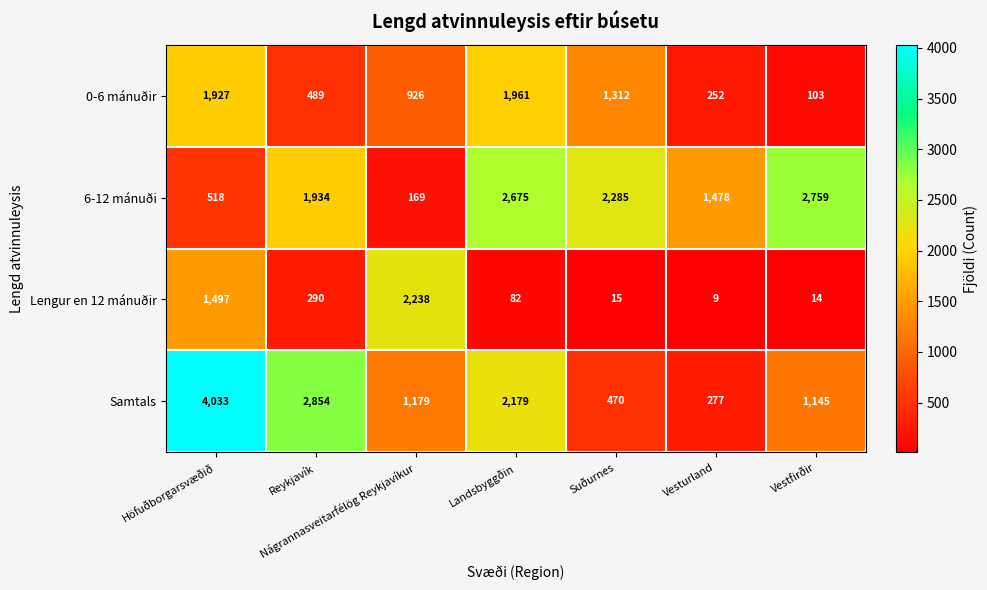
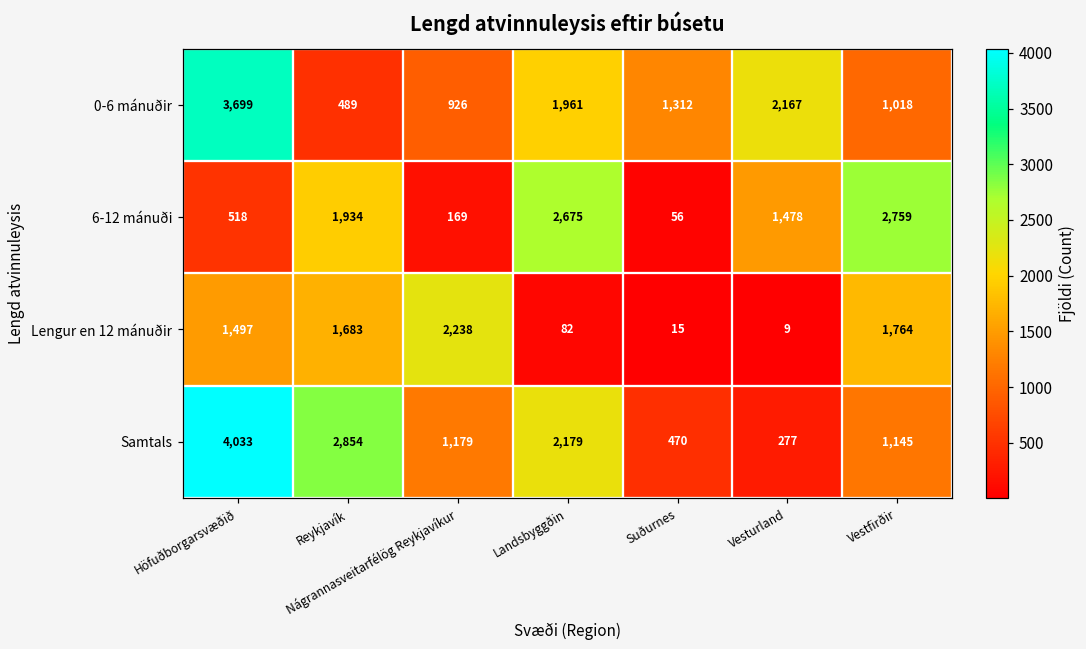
0-6 mánuðir, Höfuðborgarsvæðið: 1,927 -> 3,699
0-6 mánuðir, Vesturland: 252 -> 2,167
0-6 mánuðir, Vestfirðir: 103 -> 1,018
6-12 mánuði, Suðurnes: 2,285 -> 56
Lengur en 12 mánuðir, Reykjavík: 290 -> 1,683
Lengur en 12 mánuðir, Vestfirðir: 14 -> 1,764
